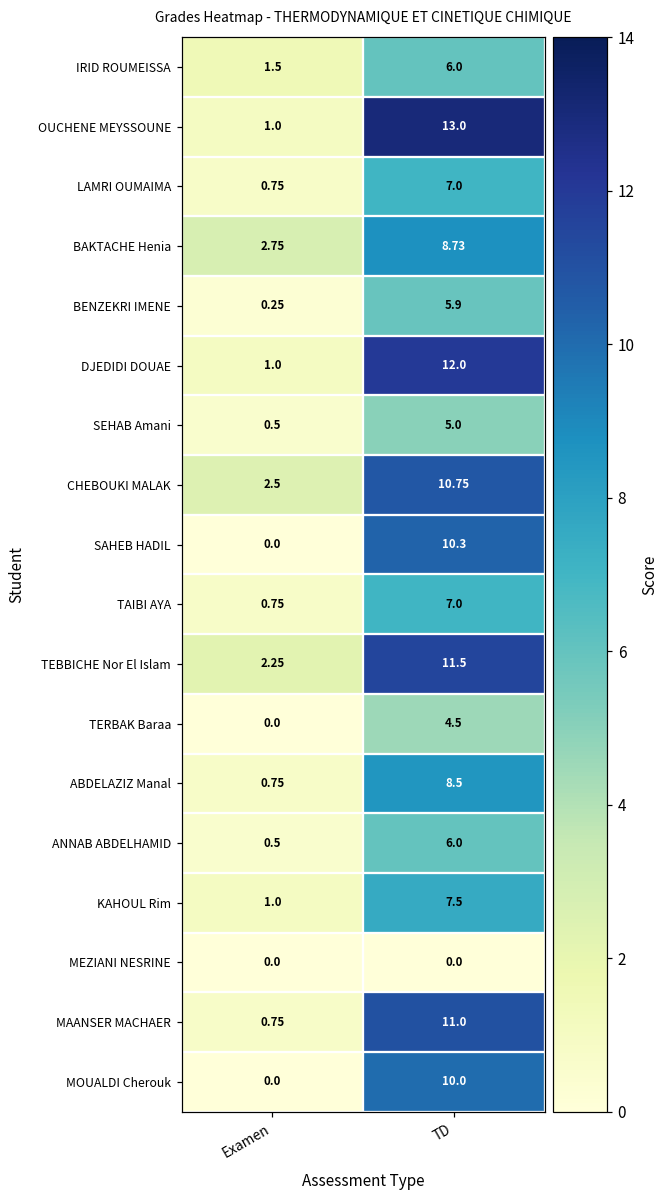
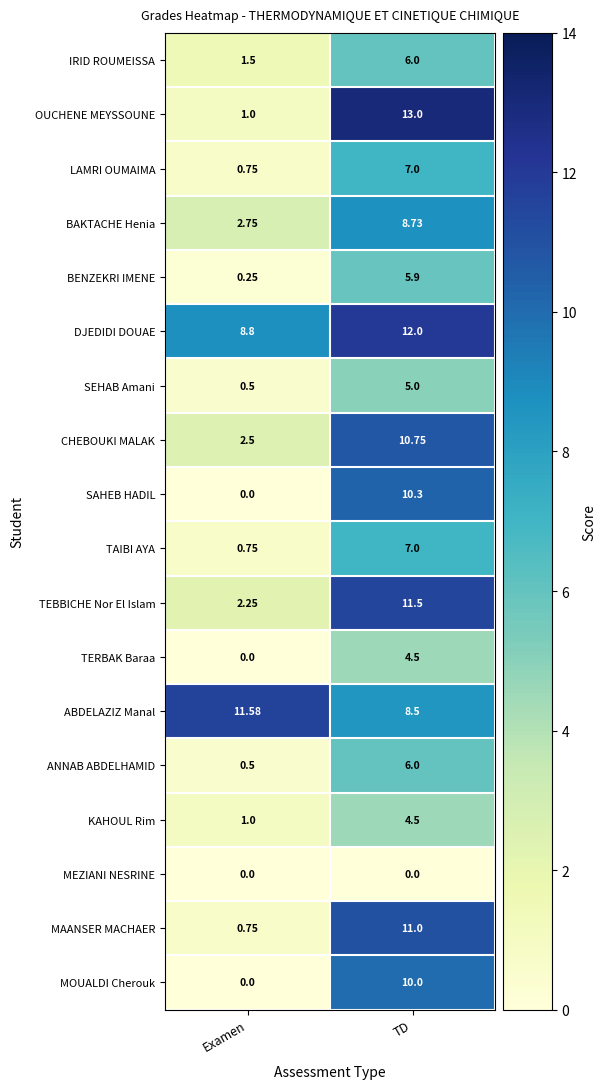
DJEDIDI DOUAE, Examen: 1.0 -> 8.8
ABDELAZIZ Manal, Examen: 0.75 -> 11.58
KAHOUL Rim, TD: 7.5 -> 4.5
